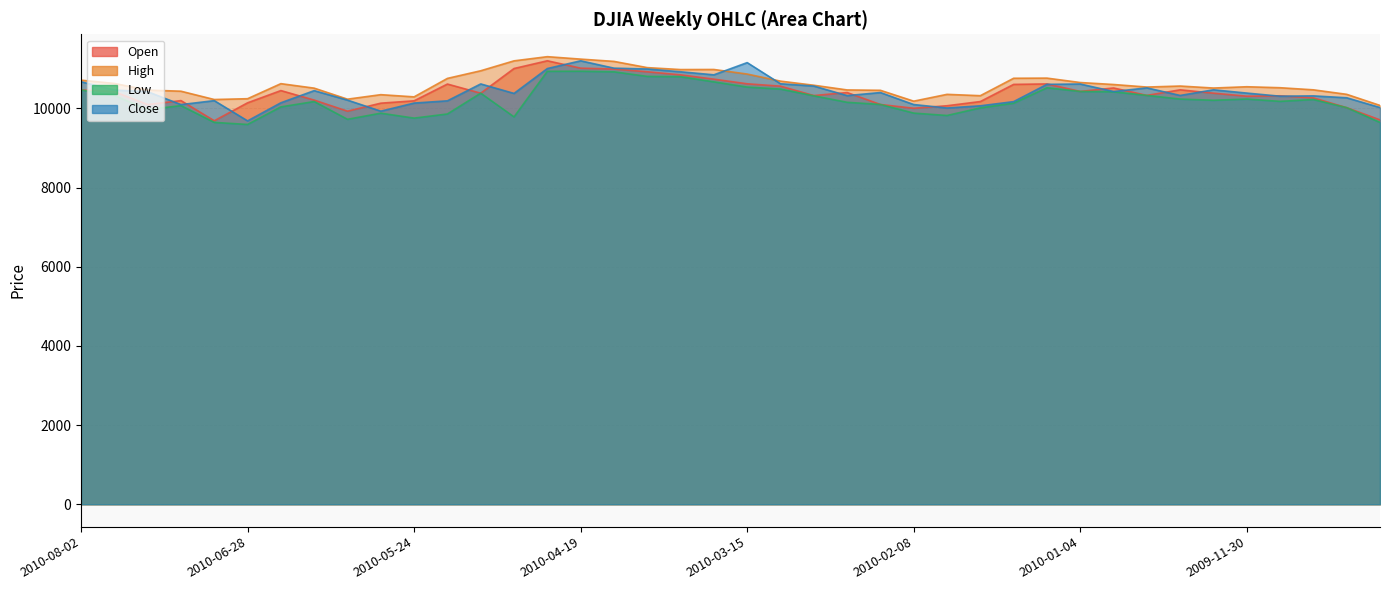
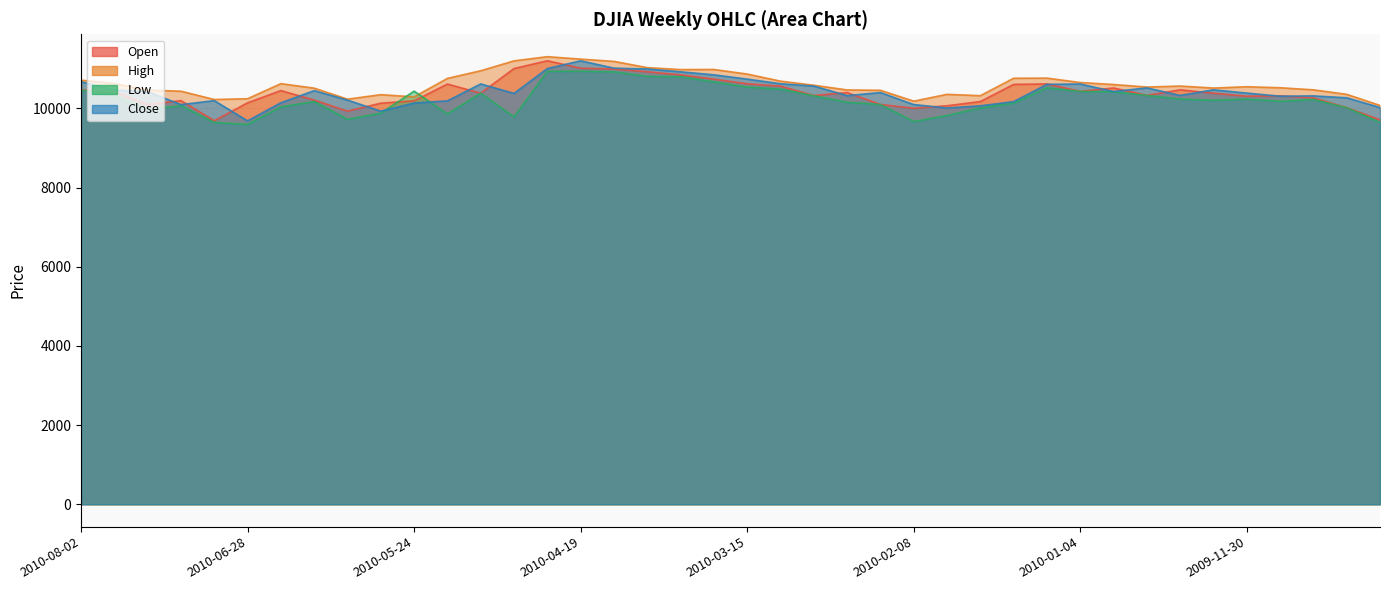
Low, 2010-05-24: 9800 -> 10400
Close, 2010-03-15: 11200 -> 10700
Low, 2010-02-08: 9900 -> 9700
